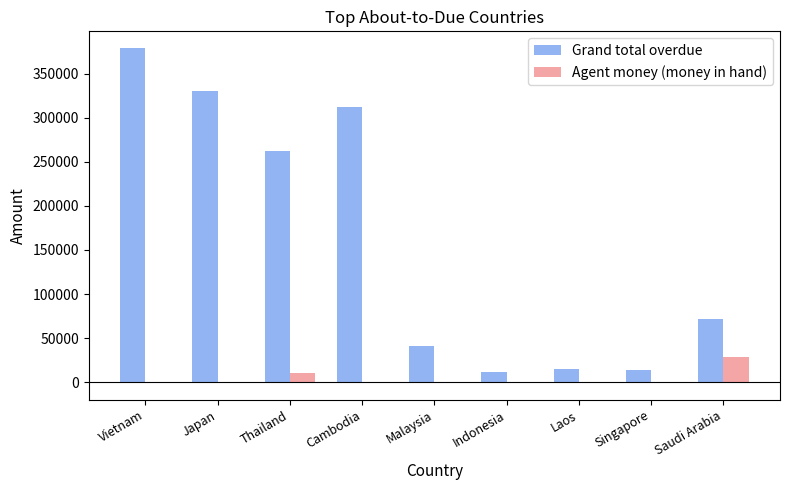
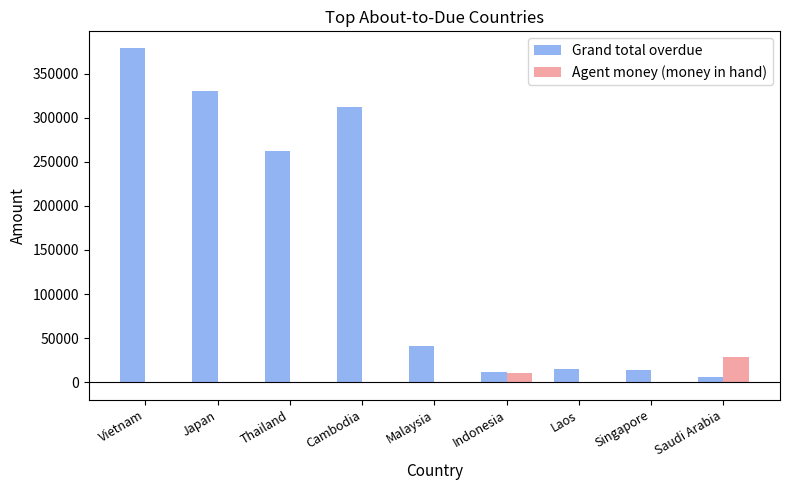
Agent money (money in hand), Thailand: 10000 -> 0
Agent money (money in hand), Indonesia: 0 -> 10000
Grand total overdue, Saudi Arabia: 70000 -> 10000
